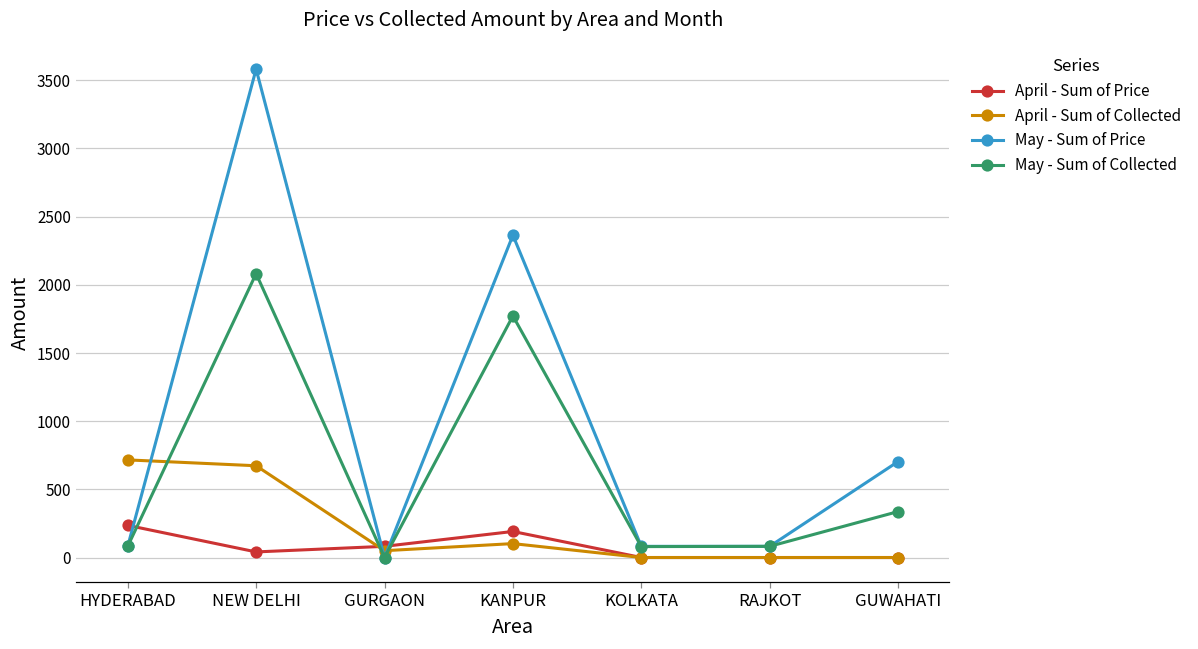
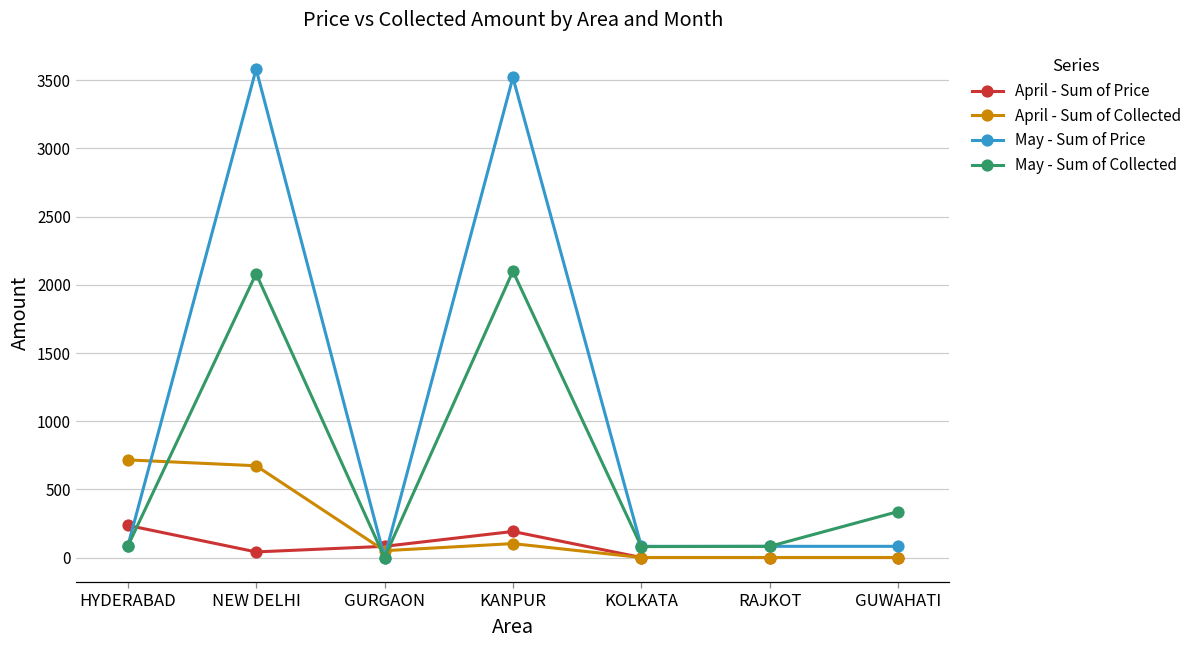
May - Sum of Price, KANPUR: 2360 -> 3520
May - Sum of Collected, KANPUR: 1770 -> 2100
May - Sum of Price, GUWAHATI: 700 -> 80
